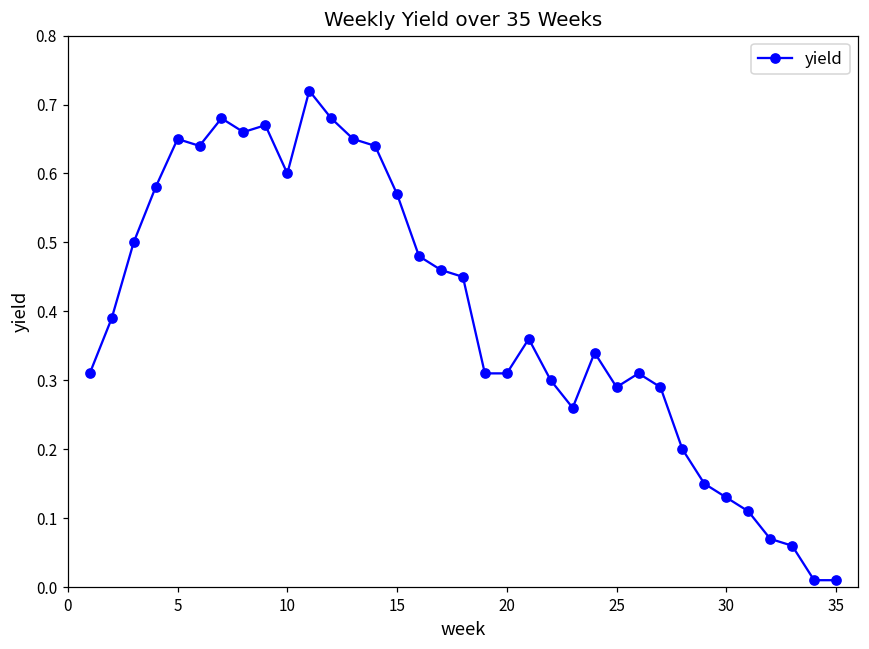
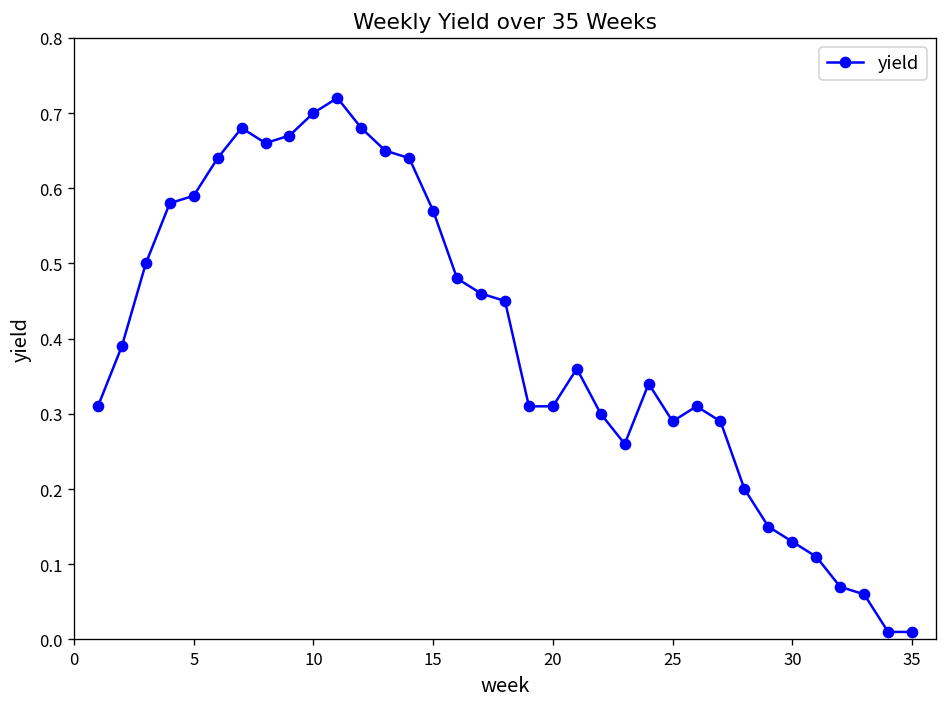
5: 0.65 -> 0.59
10: 0.6 -> 0.7
